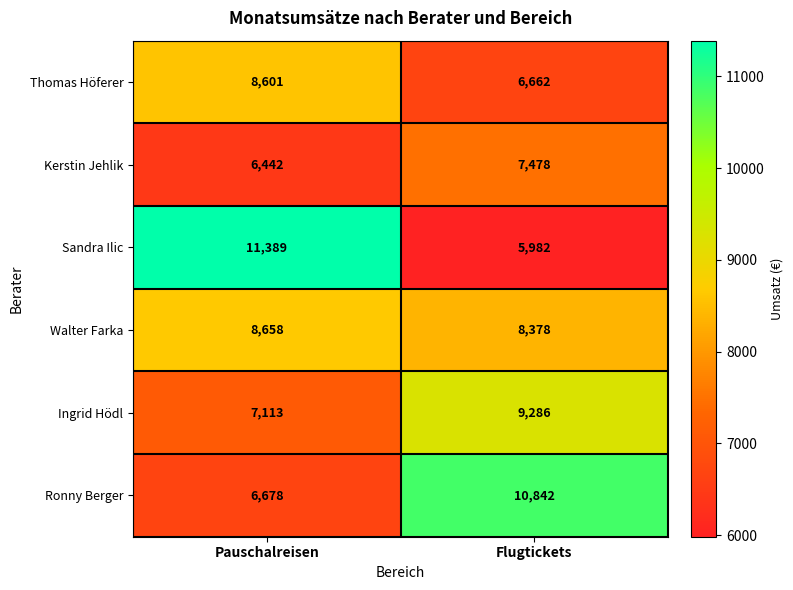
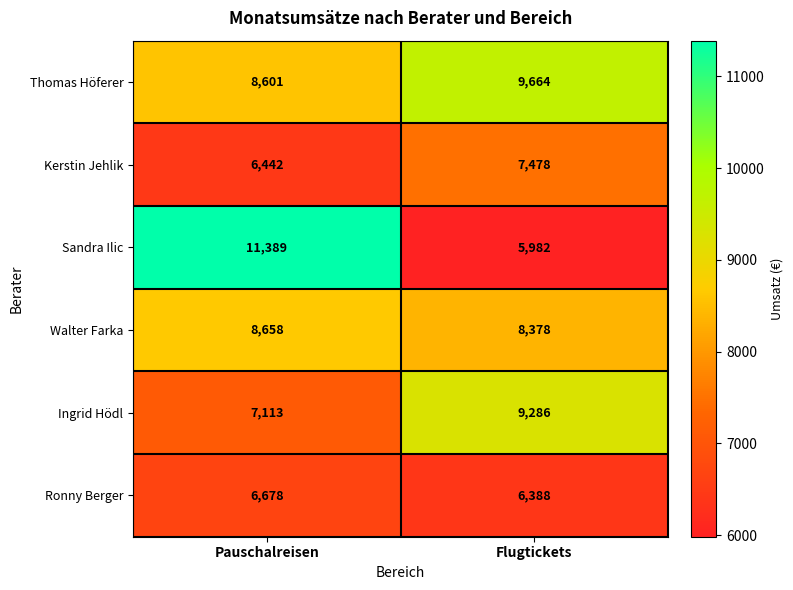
Thomas Höferer, Flugtickets: 6,662 -> 9,664
Ronny Berger, Flugtickets: 10,842 -> 6,388
